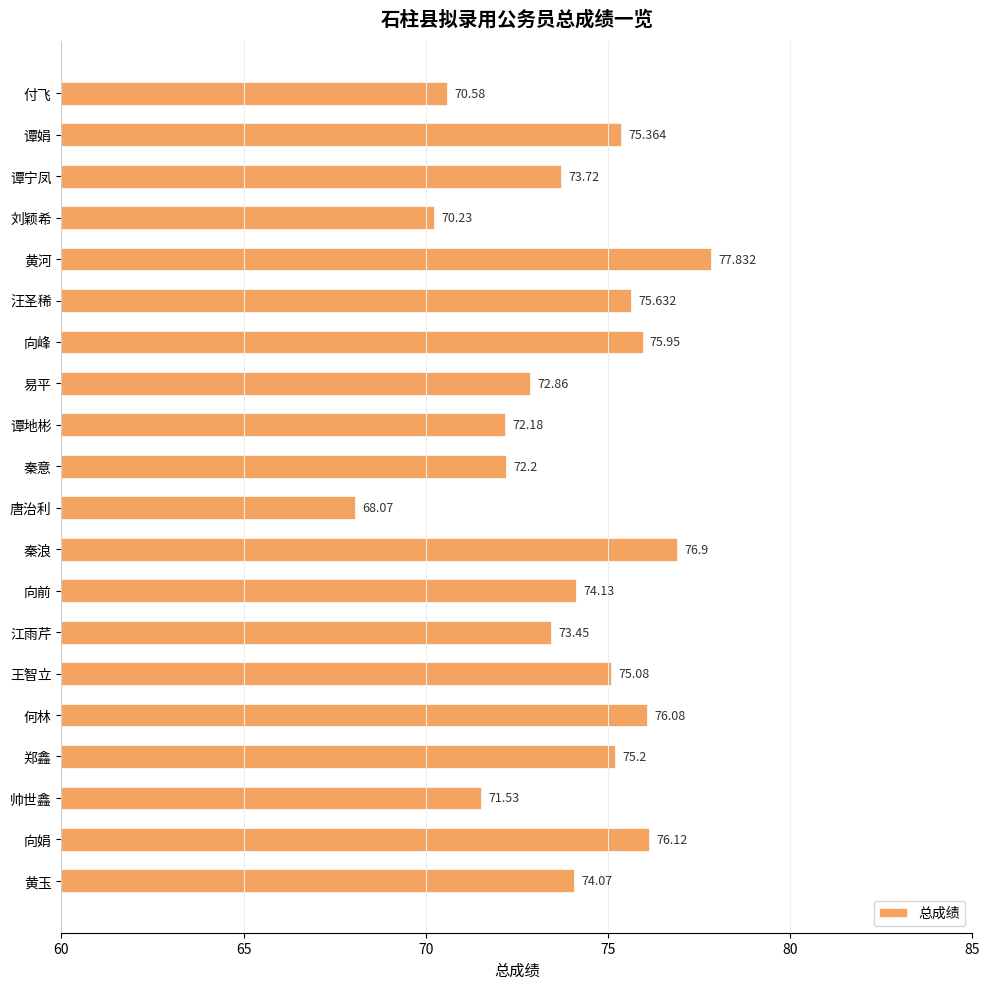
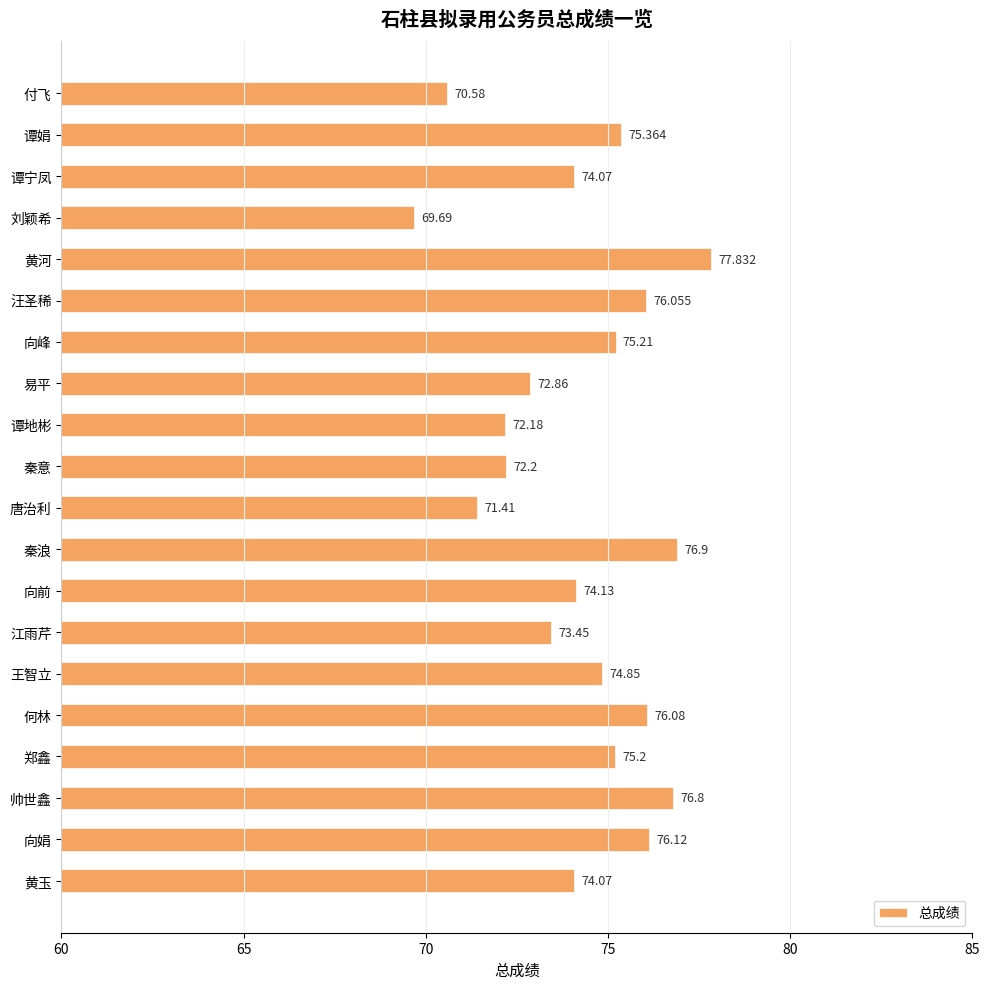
谭宁凤: 73.72 -> 74.07
刘颖希: 70.23 -> 69.69
汪圣稀: 75.632 -> 76.055
向峰: 75.95 -> 75.21
唐治利: 68.07 -> 71.41
王智立: 75.08 -> 74.85
帅世鑫: 71.53 -> 76.8
